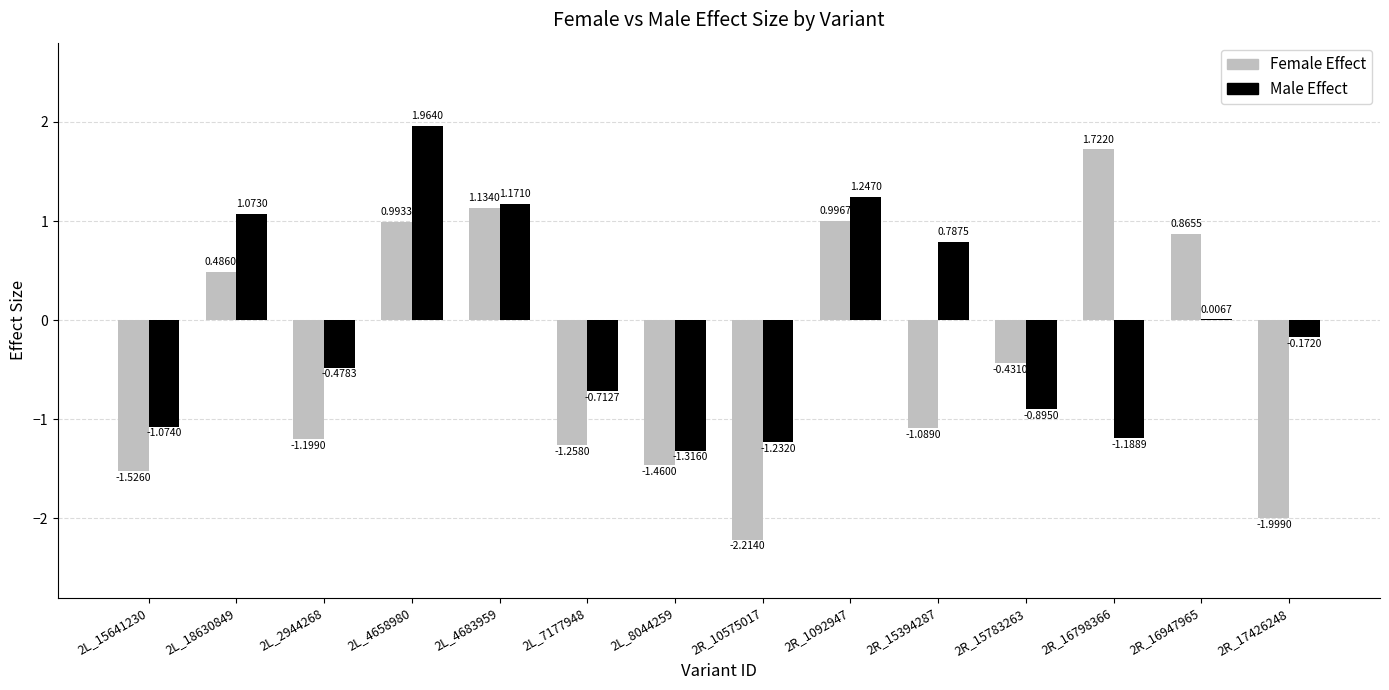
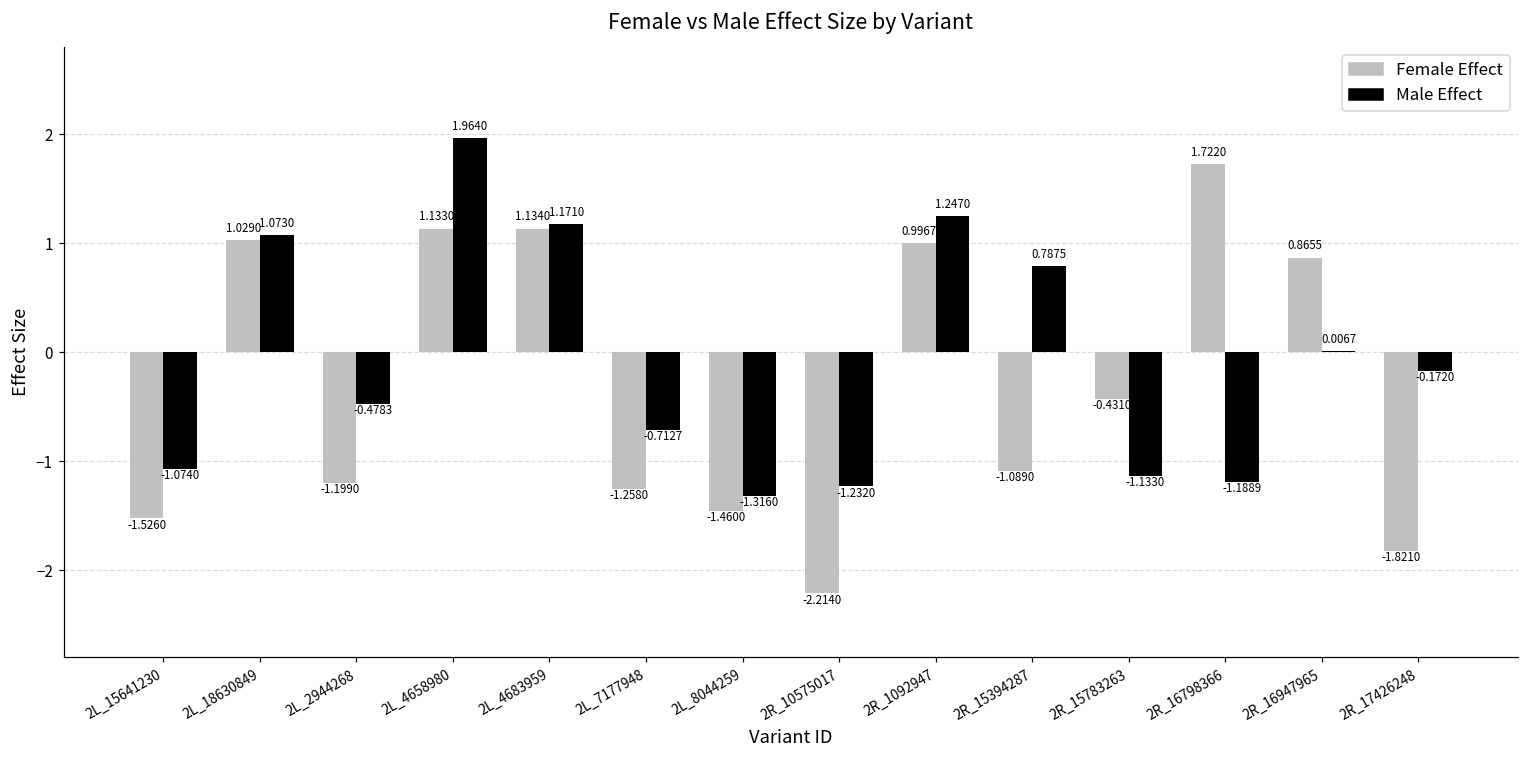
Female Effect, 2L_18630849: 0.4860 -> 1.0290
Female Effect, 2L_4658980: 0.9933 -> 1.1330
Male Effect, 2R_15783263: -0.8950 -> -1.1330
Female Effect, 2R_17426248: -1.9990 -> -1.8210
